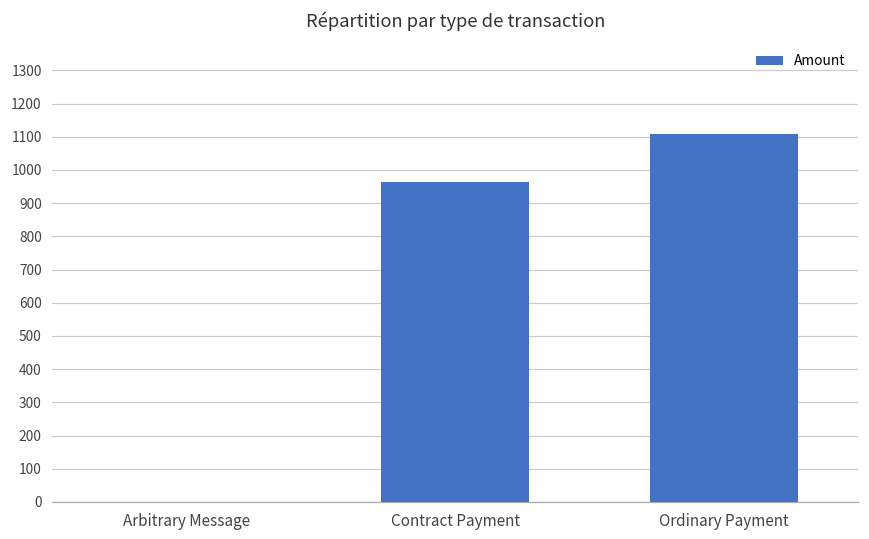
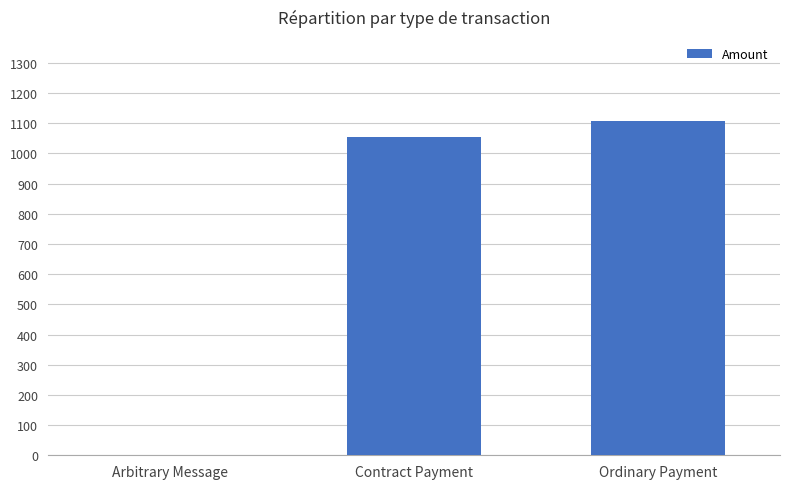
Contract Payment: 960 -> 1060
